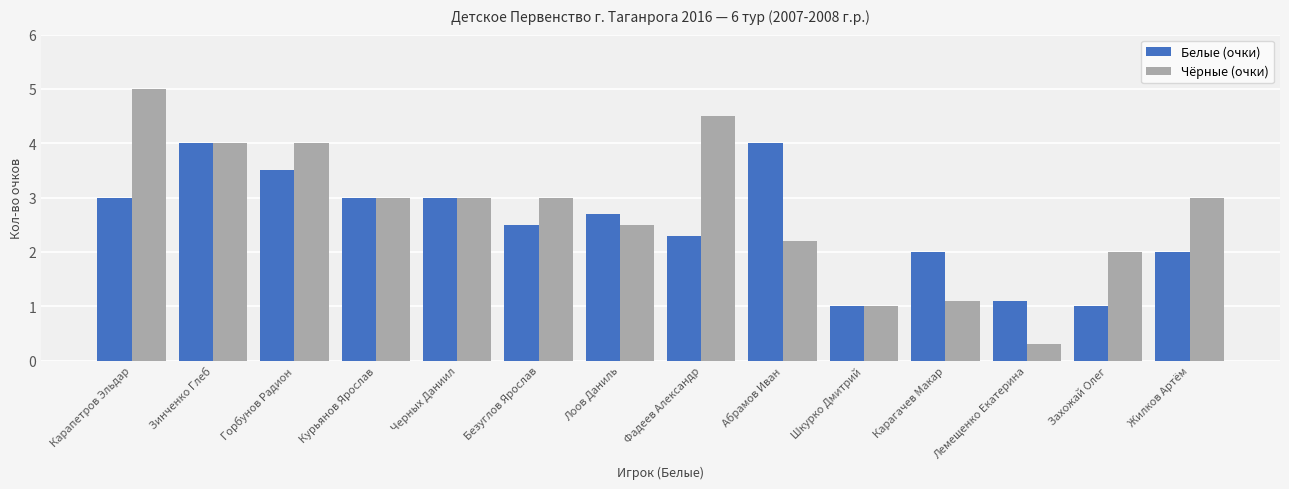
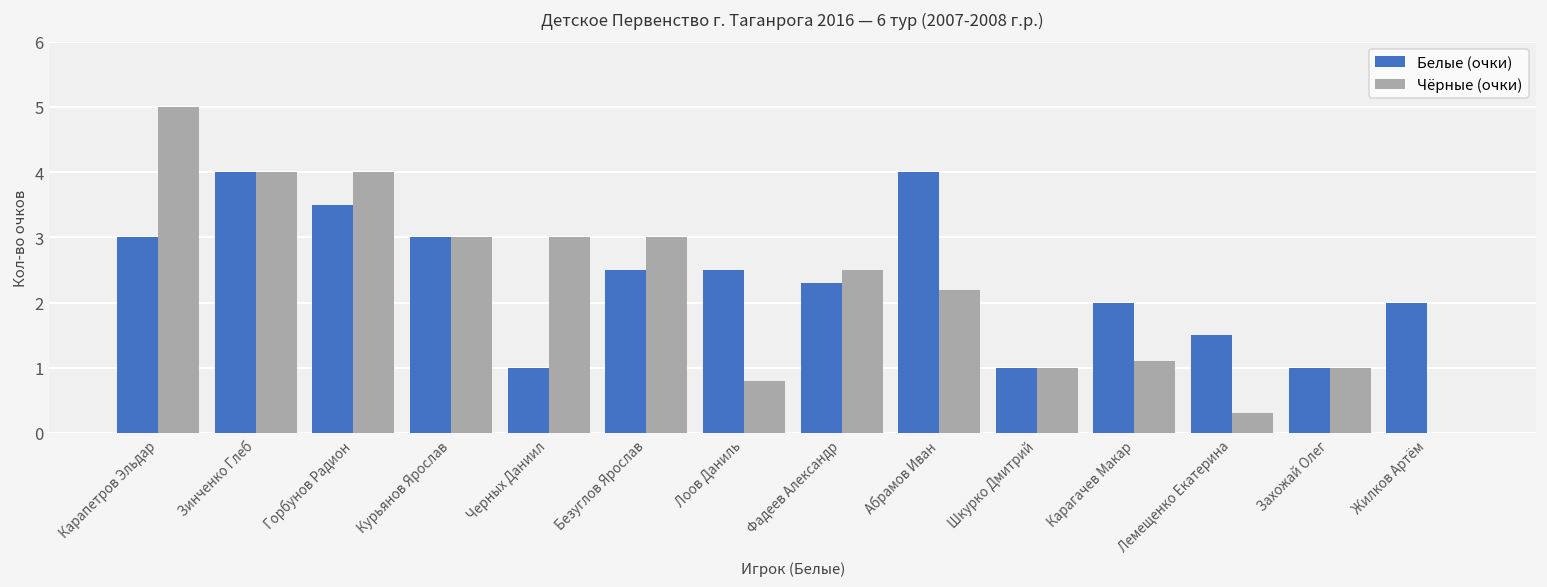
Белые (очки), Черных Даниил: 3 -> 1
Белые (очки), Лоов Даниль: 2.7 -> 2.5
Чёрные (очки), Лоов Даниль: 2.5 -> 0.8
Чёрные (очки), Фадеев Александр: 4.5 -> 2.5
Белые (очки), Лемещенко Екатерина: 1.1 -> 1.5
Чёрные (очки), Захожай Олег: 2 -> 1
Чёрные (очки), Жилков Артём: 3 -> 0
